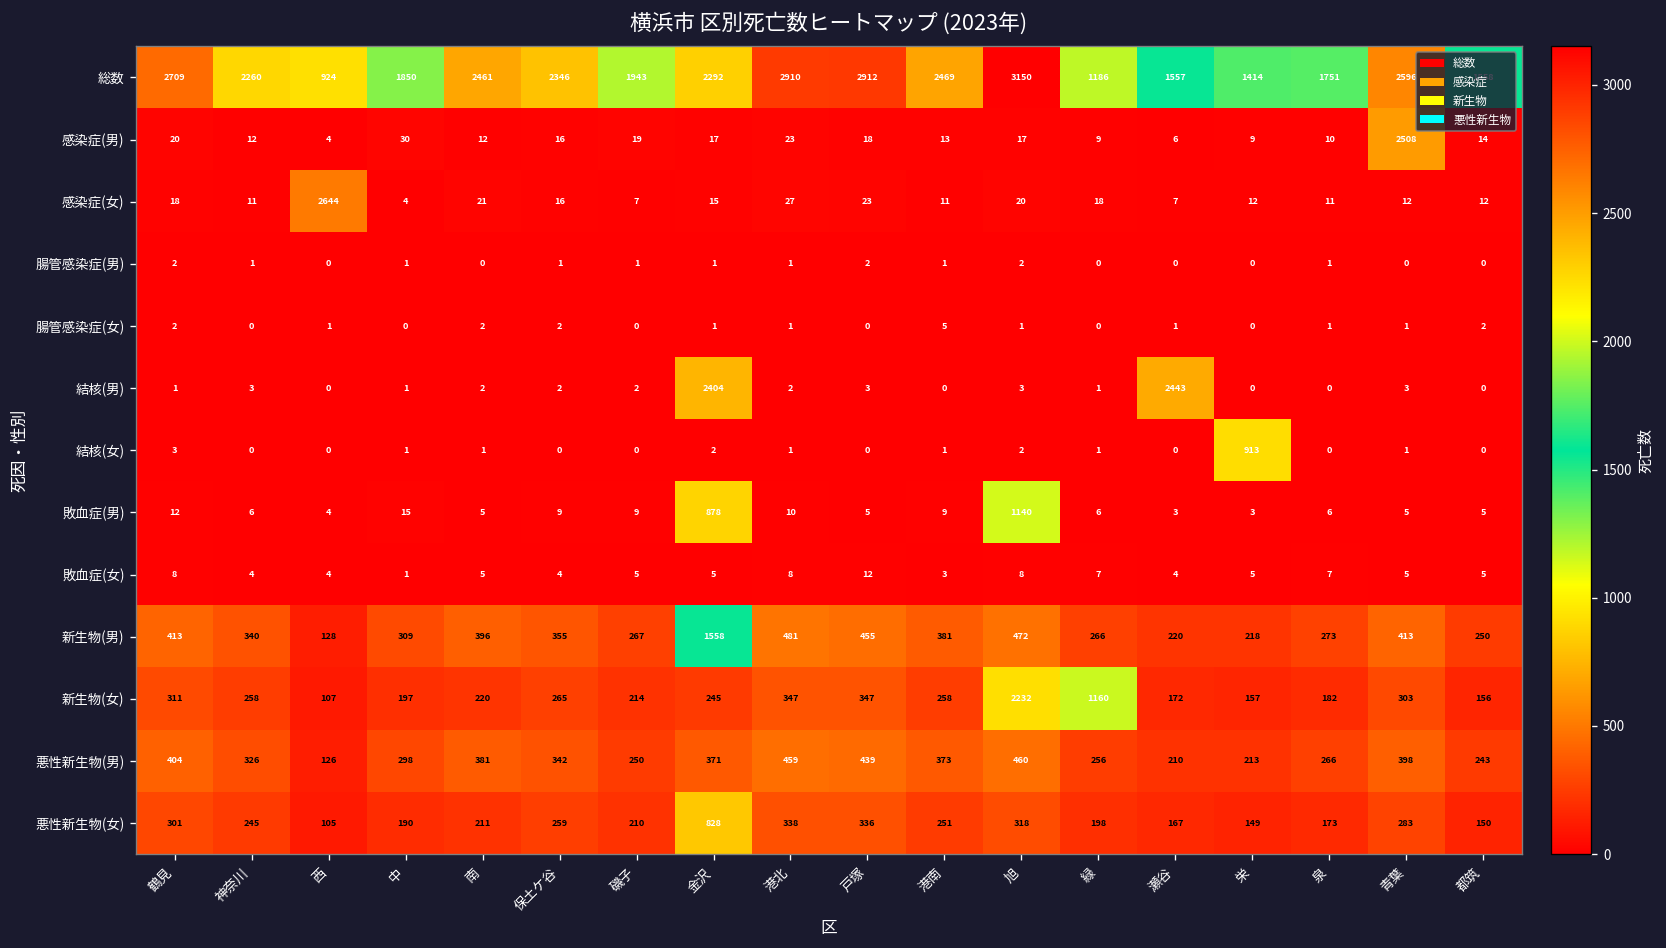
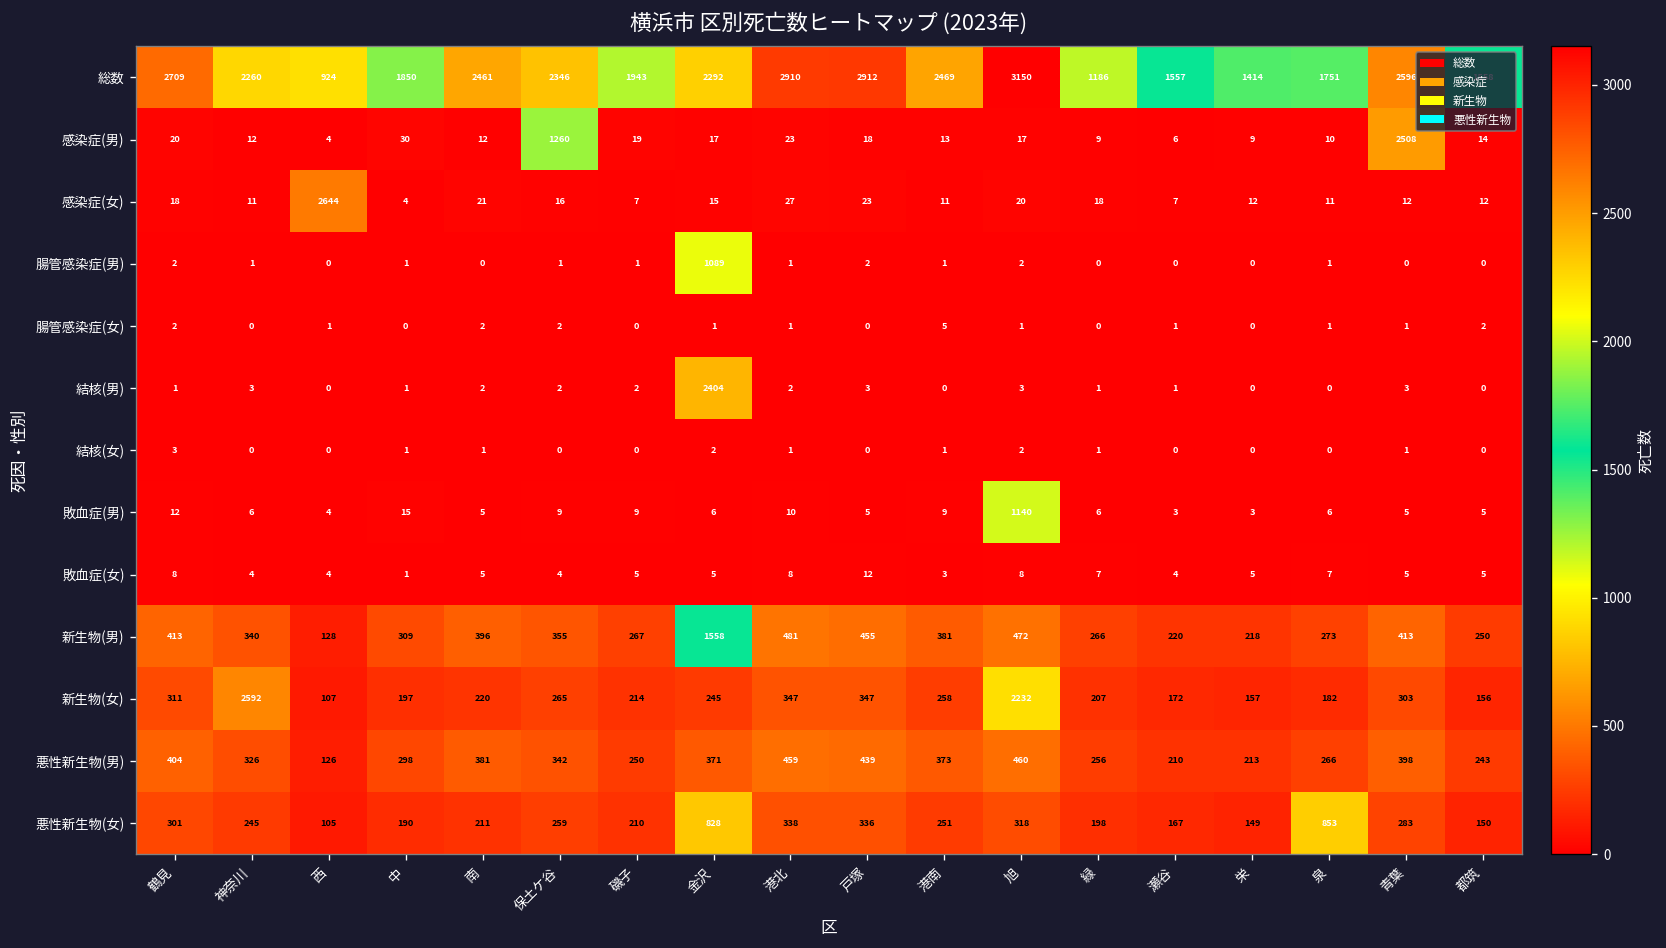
感染症(男), 保土ケ谷: 16 -> 1260
腸管感染症(男), 金沢: 1 -> 1089
結核(男), 瀬谷: 2443 -> 1
結核(女), 栄: 913 -> 0
敗血症(男), 金沢: 878 -> 6
新生物(女), 神奈川: 258 -> 2592
新生物(女), 緑: 1160 -> 207
悪性新生物(女), 泉: 173 -> 853
